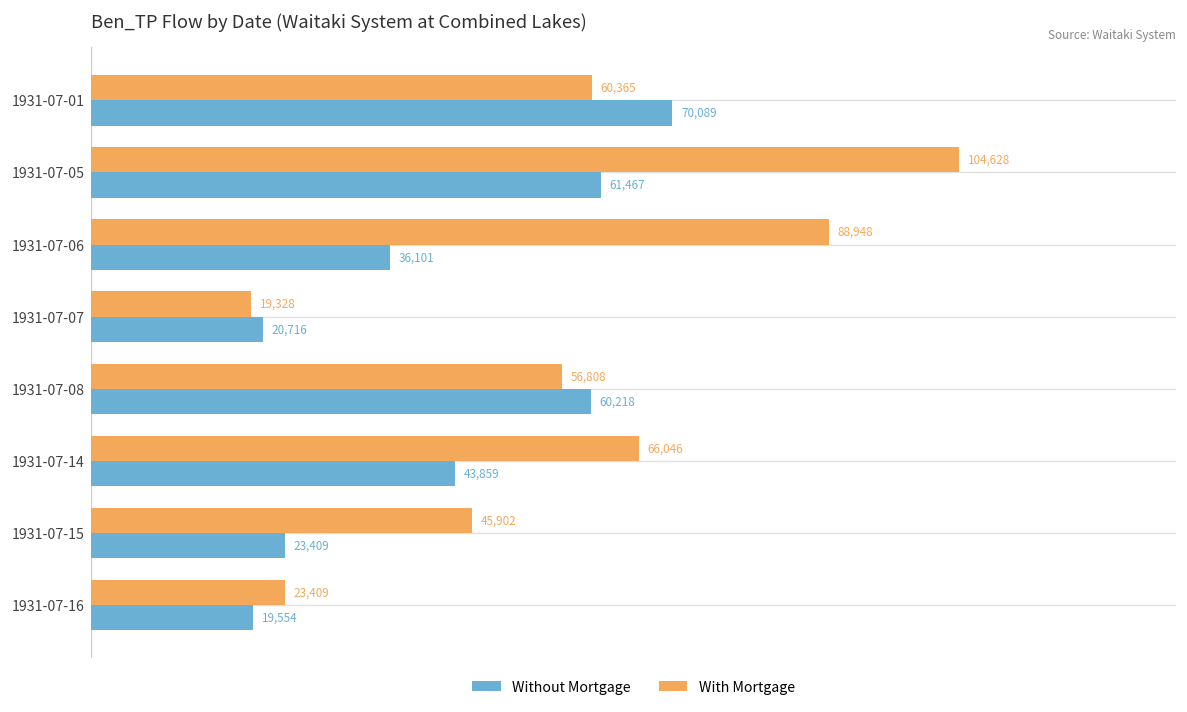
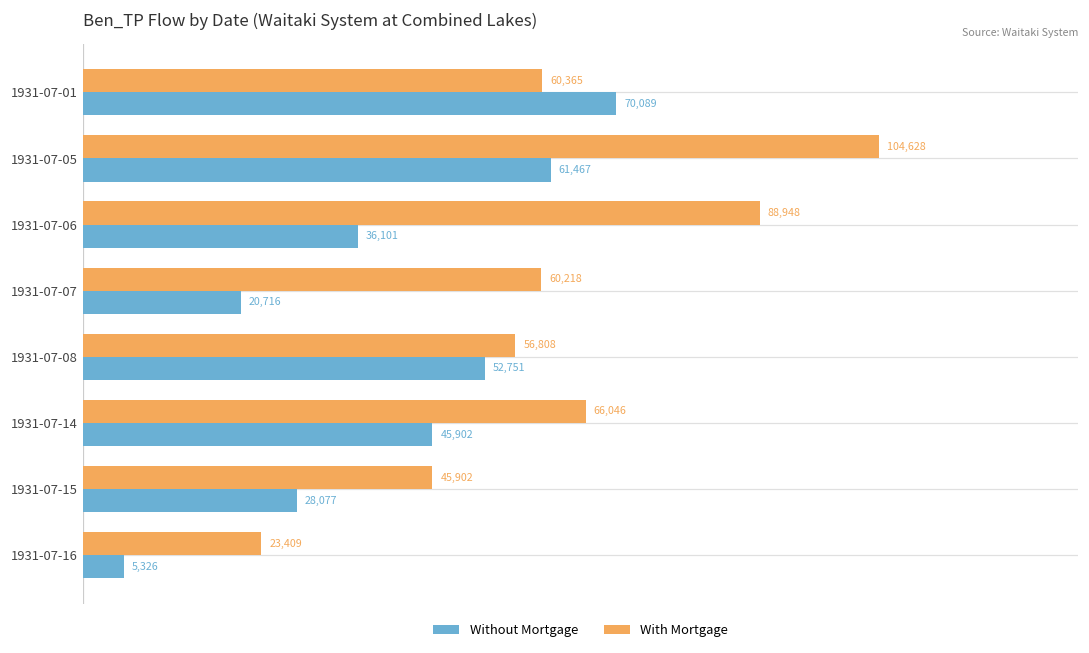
With Mortgage, 1931-07-07: 19,328 -> 60,218
Without Mortgage, 1931-07-08: 60,218 -> 52,751
Without Mortgage, 1931-07-14: 43,859 -> 45,902
Without Mortgage, 1931-07-15: 23,409 -> 28,077
Without Mortgage, 1931-07-16: 19,554 -> 5,326
